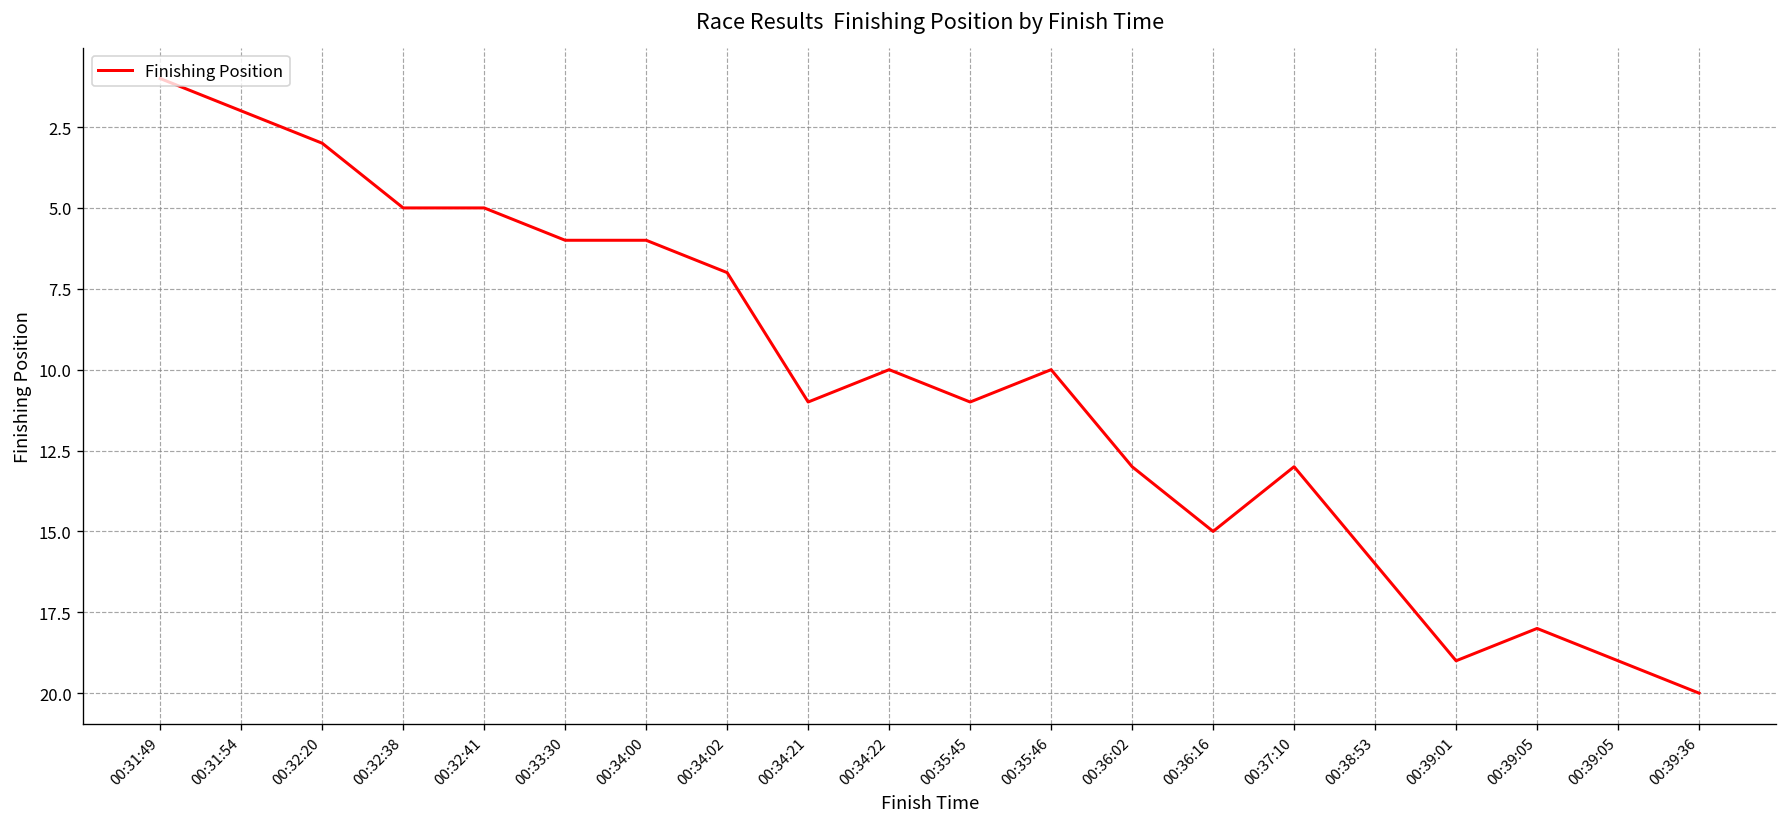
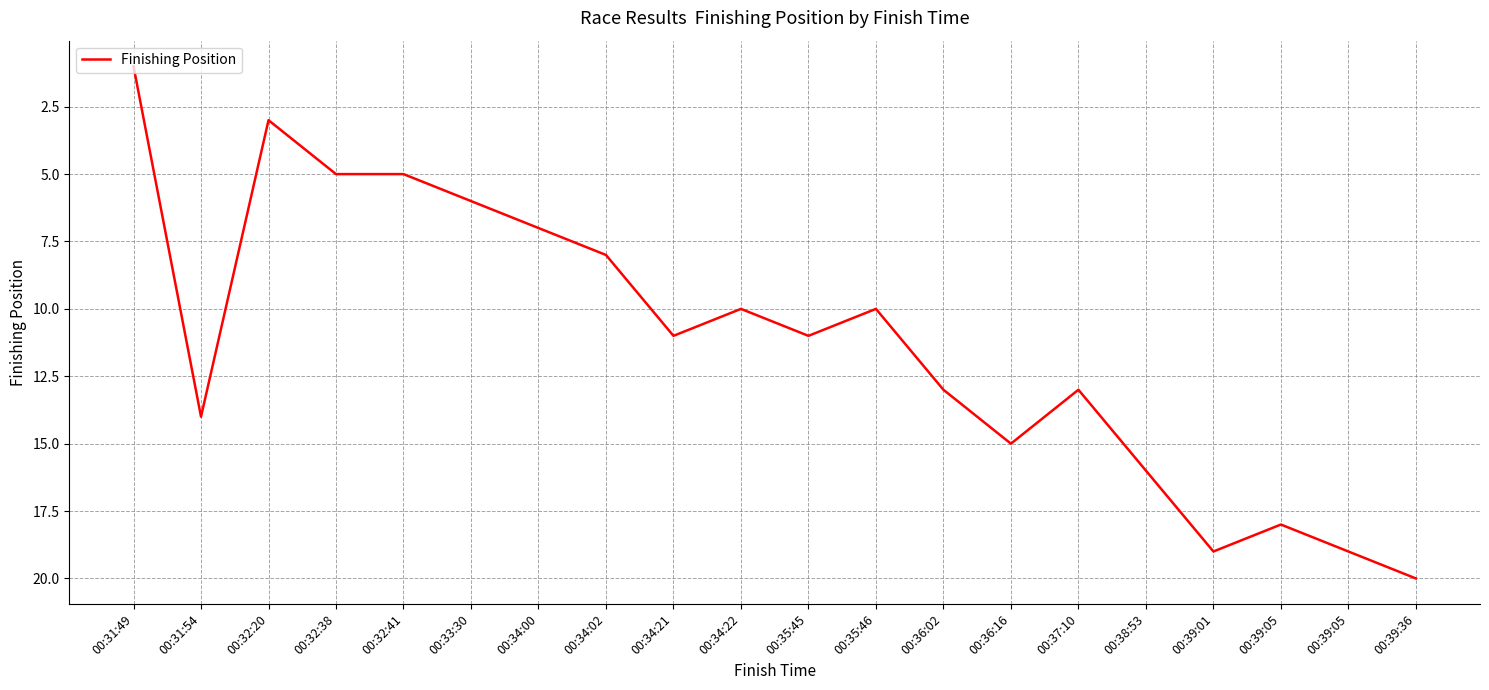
00:31:54: 2 -> 14
00:34:00: 6 -> 7
00:34:02: 7 -> 8
